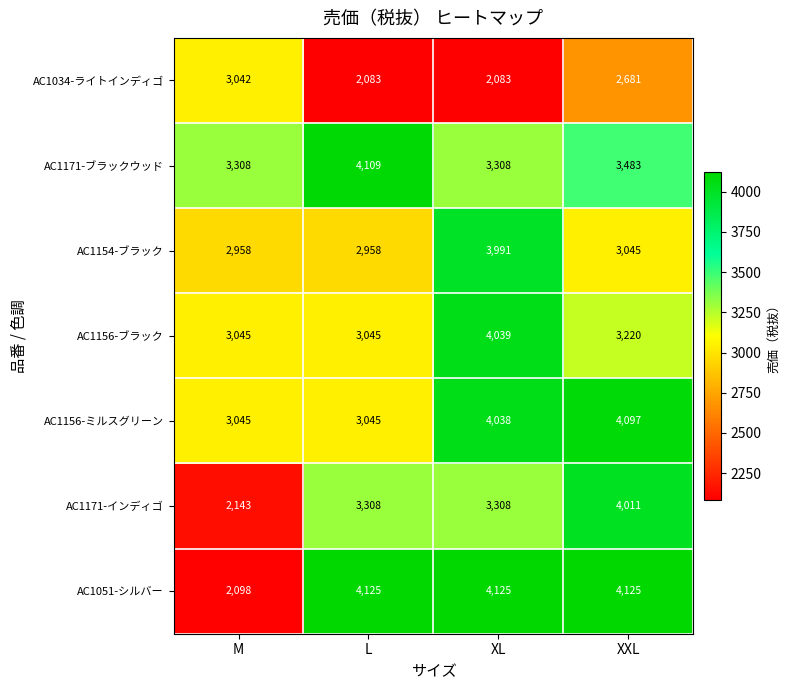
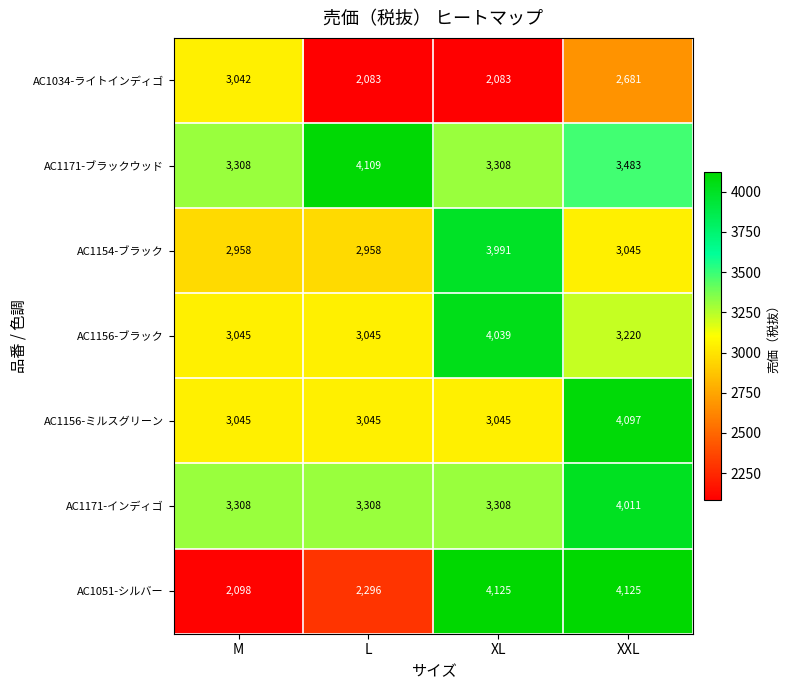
AC1156-ミルスグリーン, XL: 4,038 -> 3,045
AC1171-インディゴ, M: 2,143 -> 3,308
AC1051-シルバー, L: 4,125 -> 2,296
